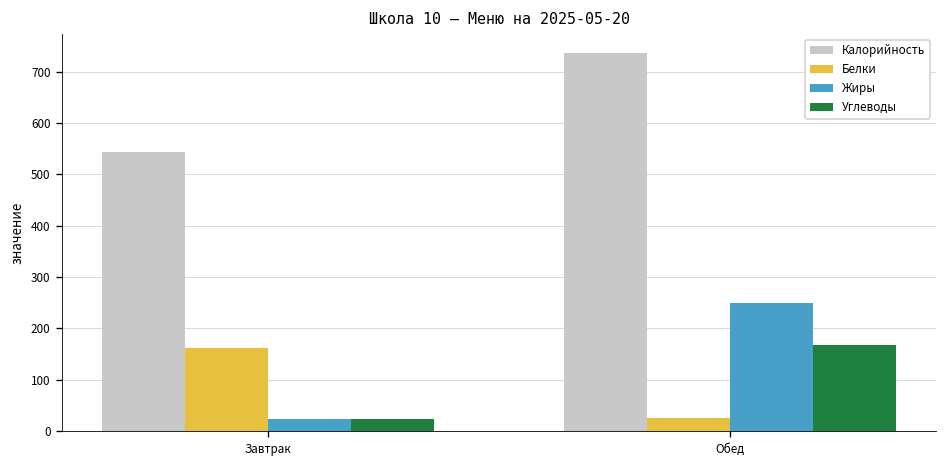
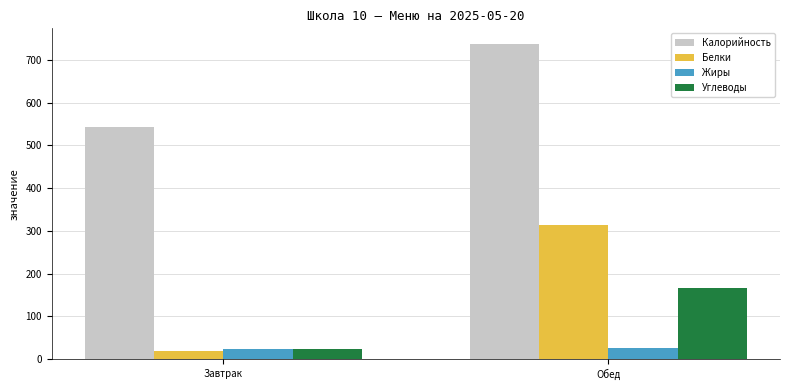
Белки, Завтрак: 160 -> 20
Белки, Обед: 20 -> 310
Жиры, Обед: 250 -> 30
